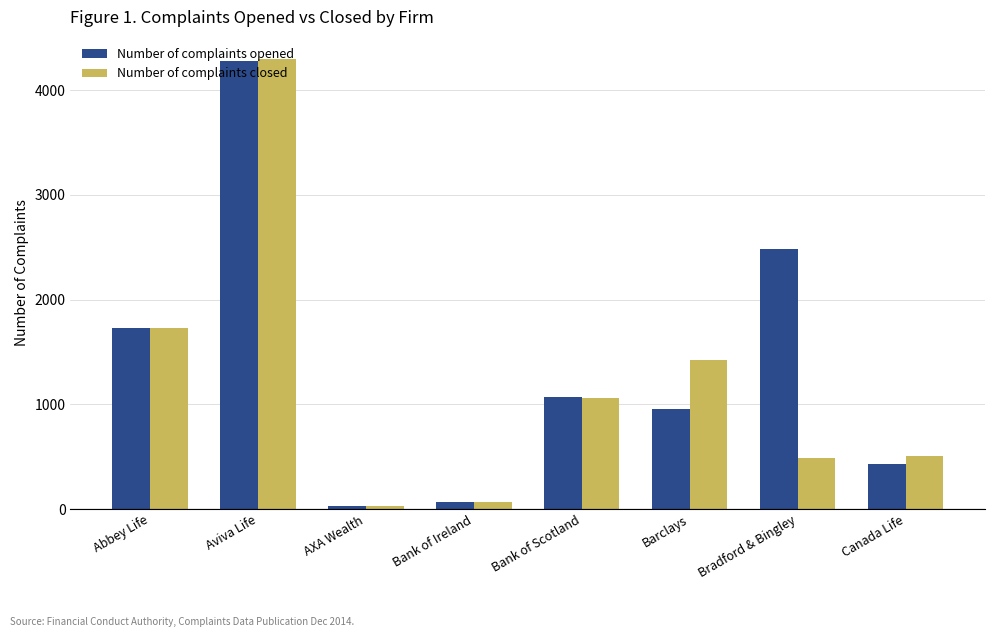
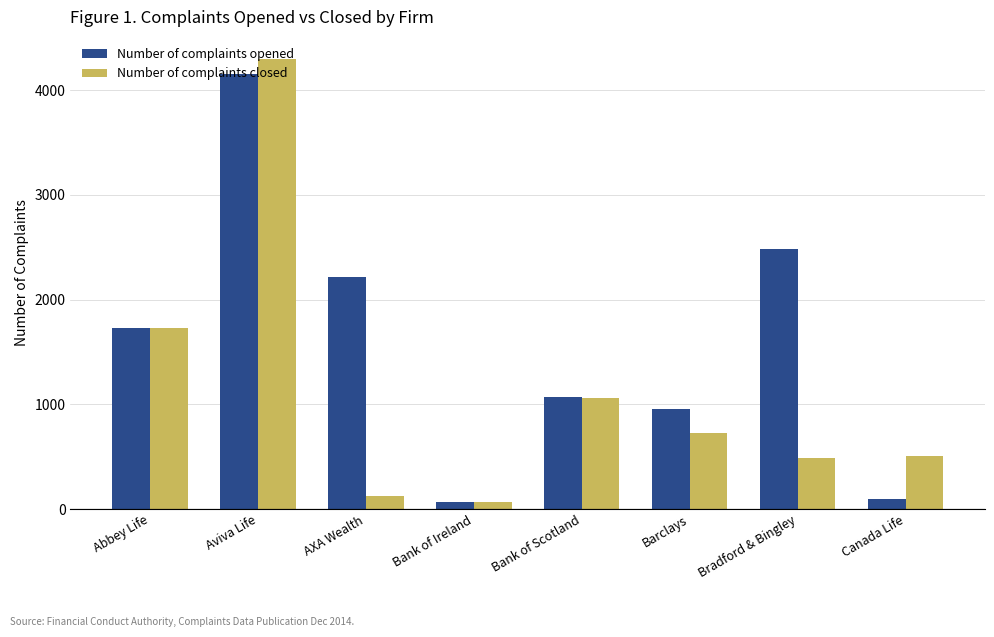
Number of complaints opened, Aviva Life: 4280 -> 4150
Number of complaints opened, AXA Wealth: 30 -> 2220
Number of complaints closed, AXA Wealth: 30 -> 130
Number of complaints closed, Barclays: 1420 -> 730
Number of complaints opened, Canada Life: 430 -> 100
